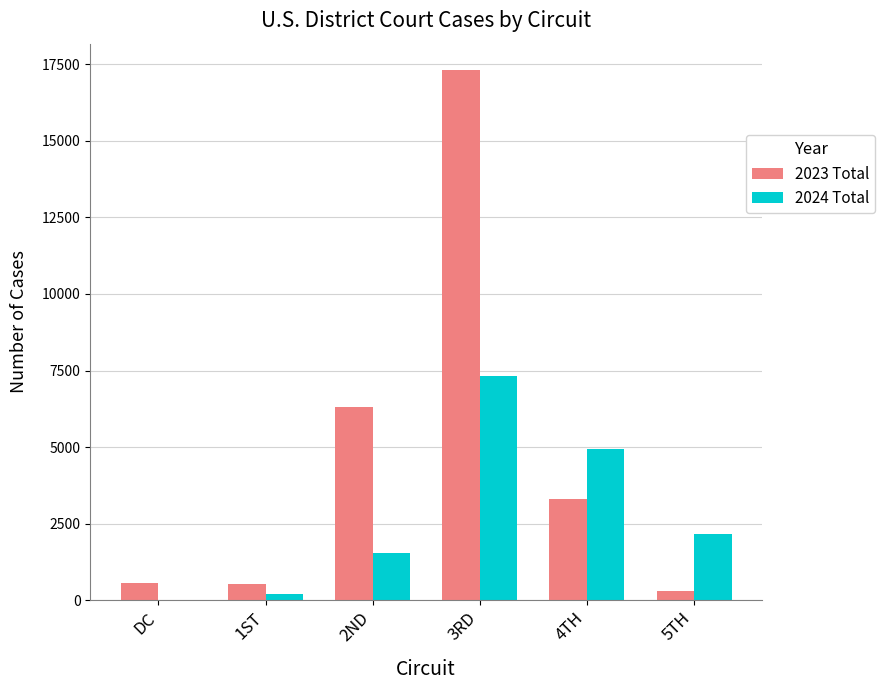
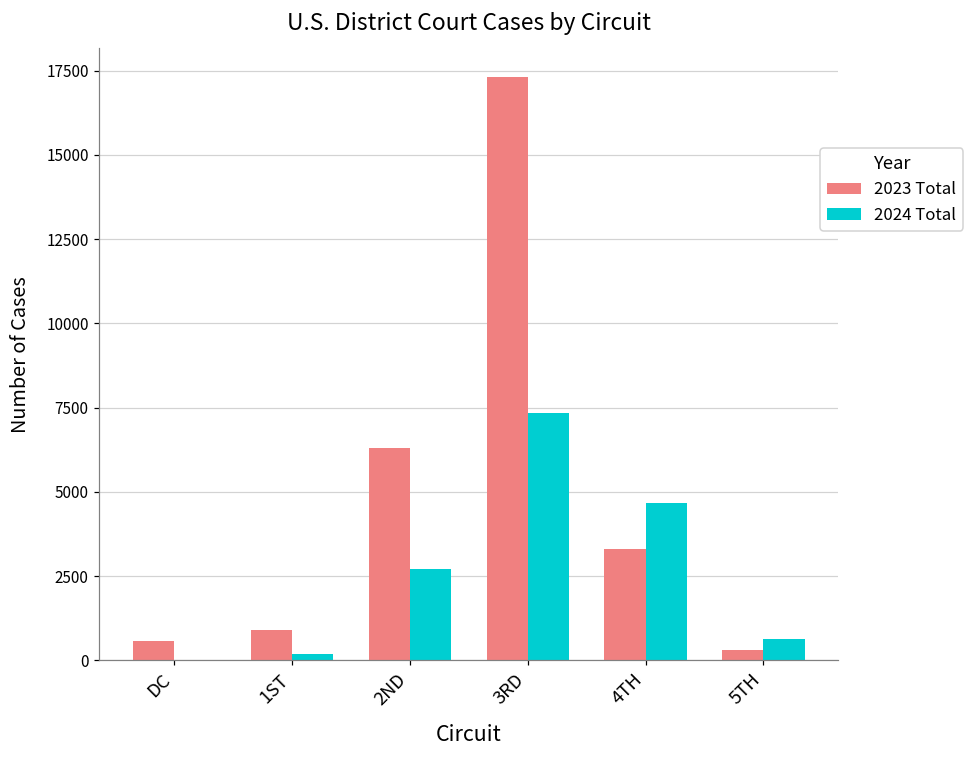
2023 Total, 1ST: 500 -> 900
2024 Total, 2ND: 1500 -> 2700
2024 Total, 4TH: 4900 -> 4700
2024 Total, 5TH: 2200 -> 600
